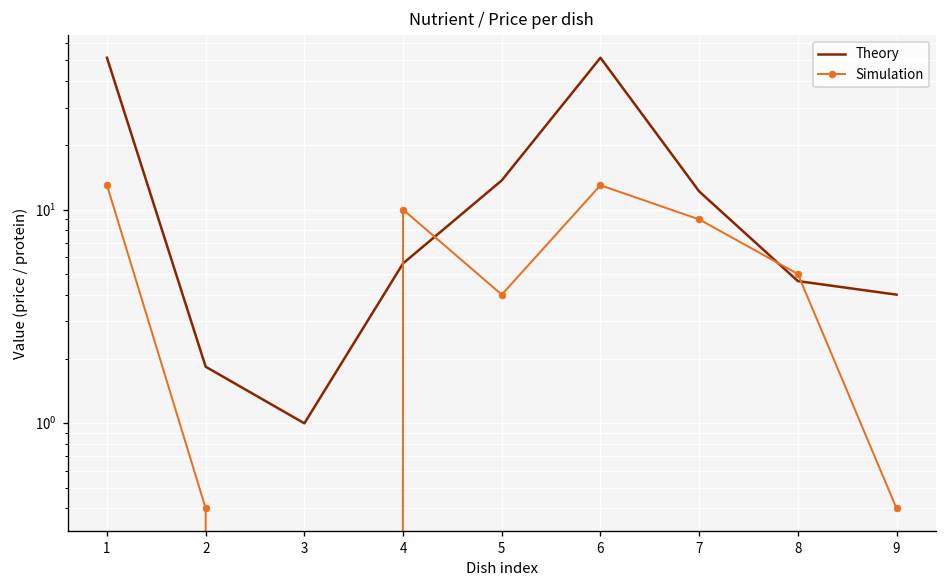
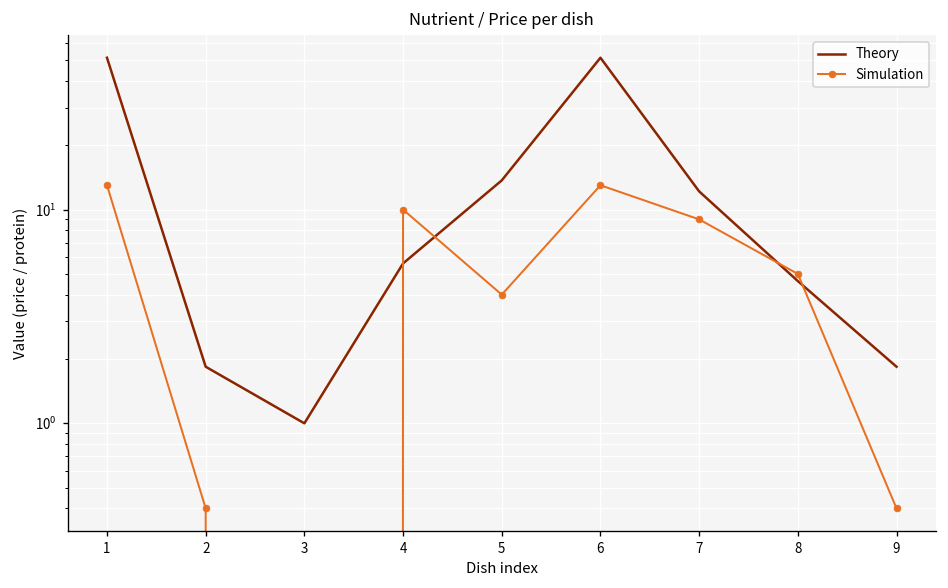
Theory, 9: 4.0 -> 1.8
